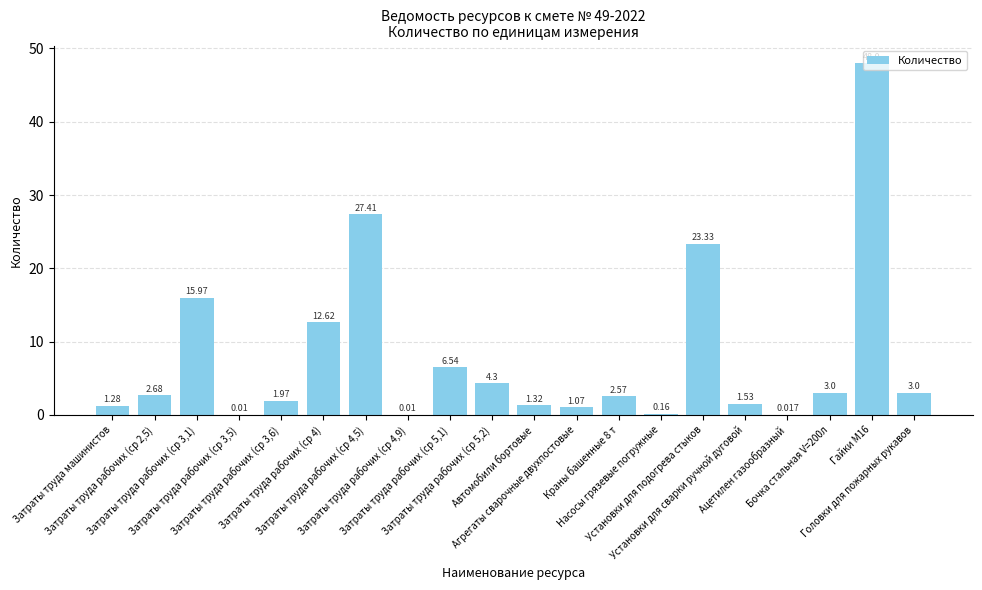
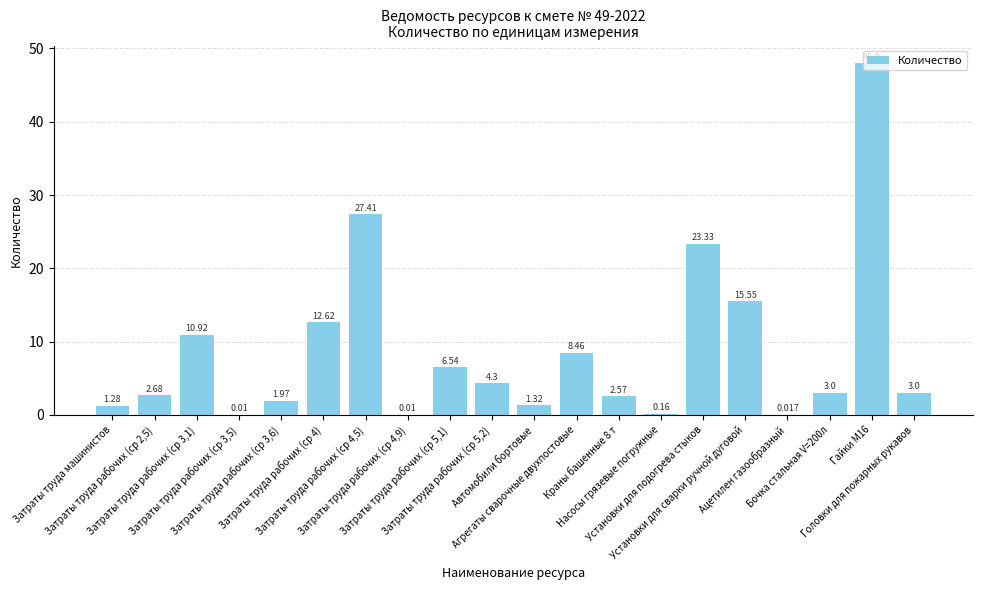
Затраты труда рабочих (ср 3,1): 15.97 -> 10.92
Агрегаты сварочные двухпостовые: 1.07 -> 8.46
Установки для сварки ручной дуговой: 1.53 -> 15.55
